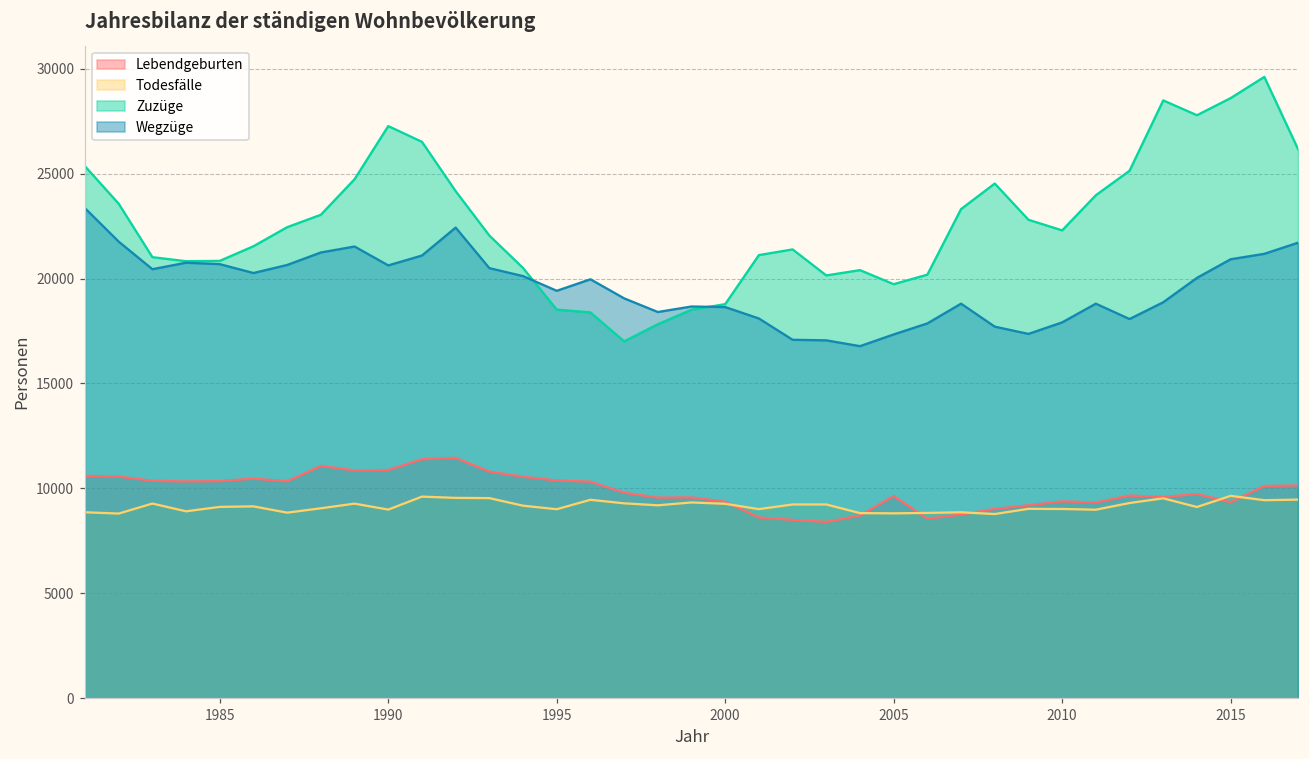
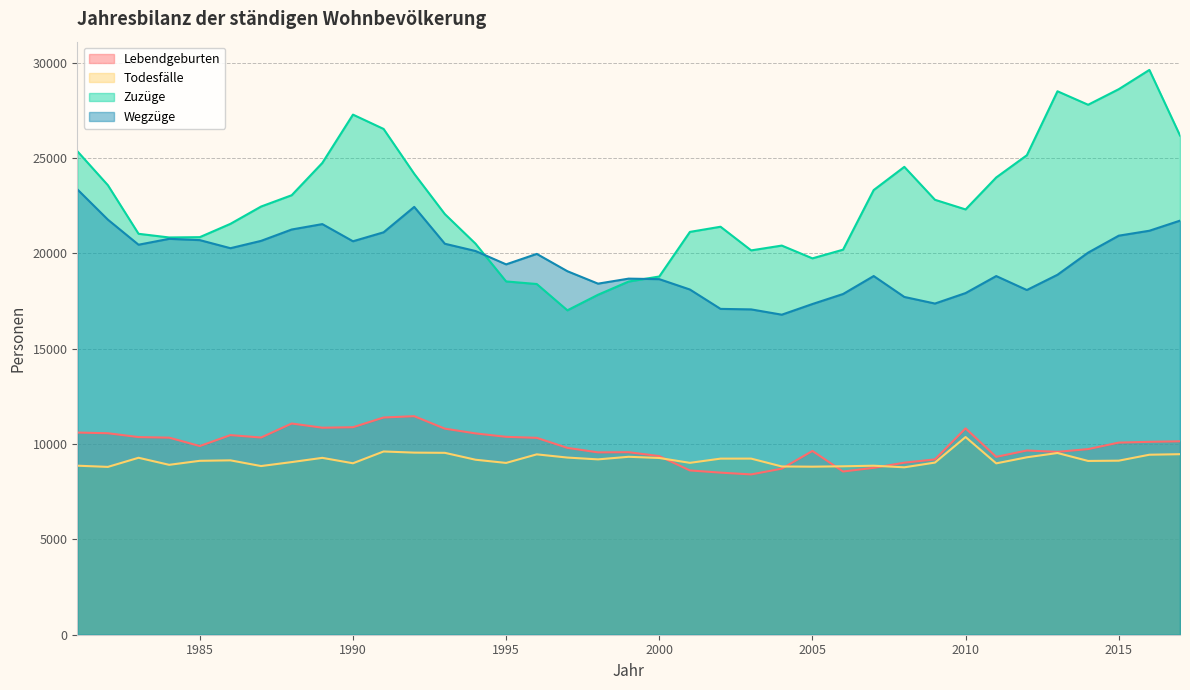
Lebendgeburten, 1985: 10300 -> 9900
Lebendgeburten, 2010: 9400 -> 10800
Todesfälle, 2010: 9000 -> 10400
Lebendgeburten, 2015: 9300 -> 10100
Todesfälle, 2015: 9600 -> 9100
